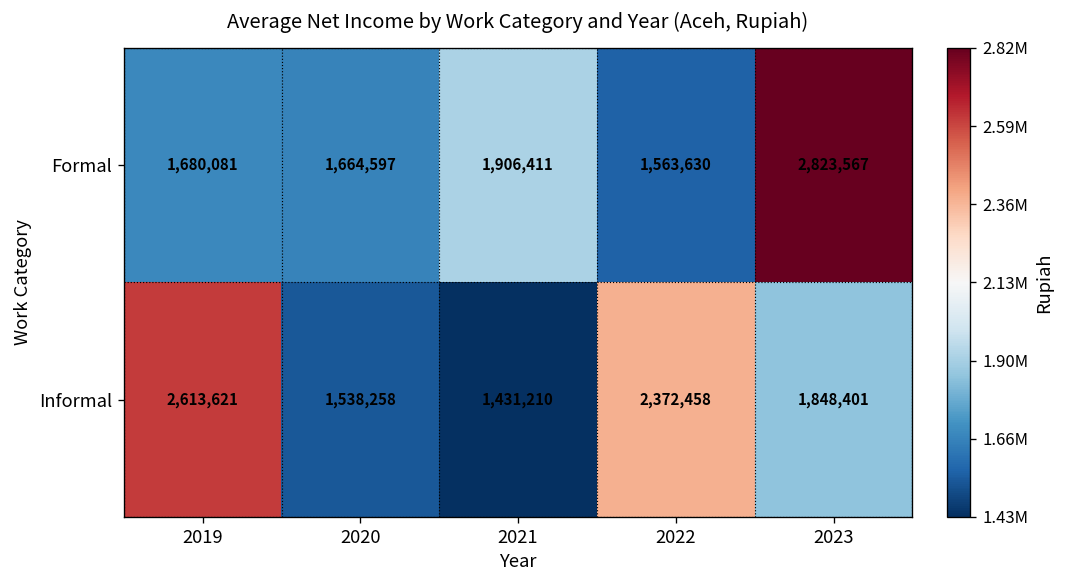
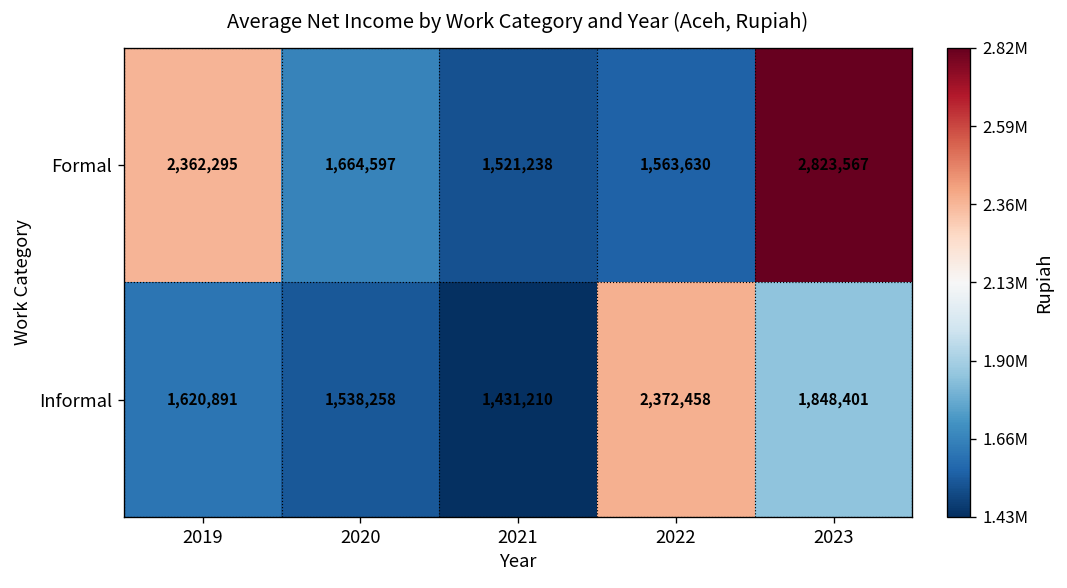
Formal, 2019: 1,680,081 -> 2,362,295
Formal, 2021: 1,906,411 -> 1,521,238
Informal, 2019: 2,613,621 -> 1,620,891
